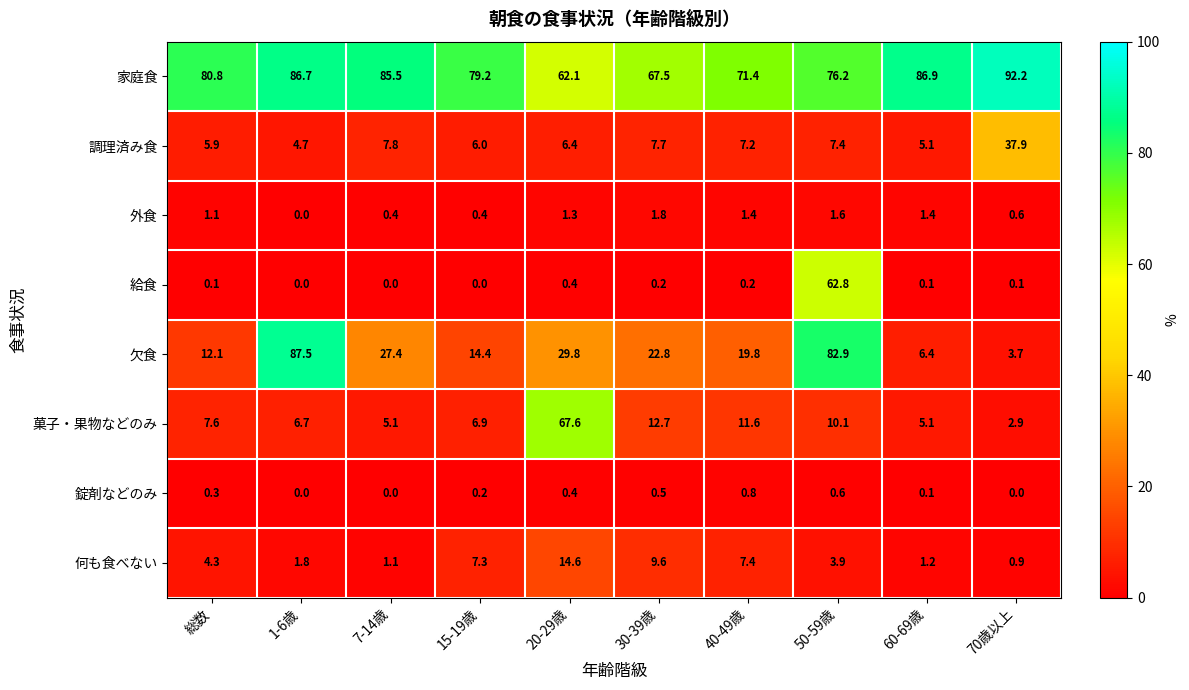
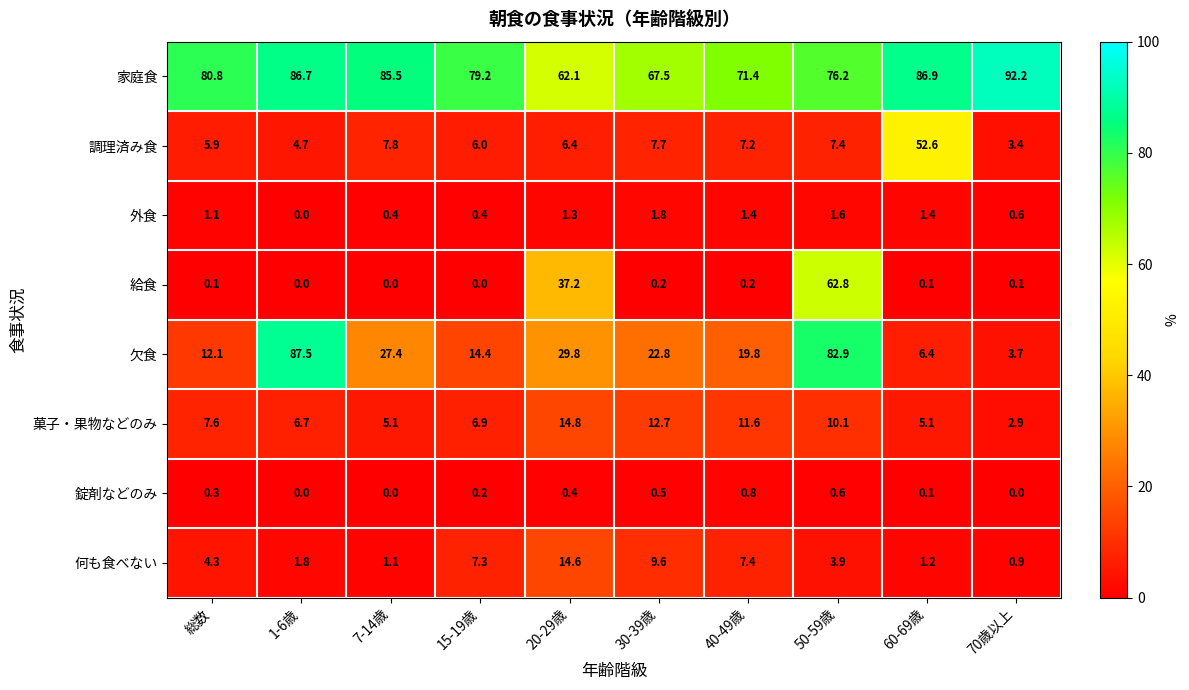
調理済み食, 60-69歳: 5.1 -> 52.6
調理済み食, 70歳以上: 37.9 -> 3.4
給食, 20-29歳: 0.4 -> 37.2
菓子・果物などのみ, 20-29歳: 67.6 -> 14.8
